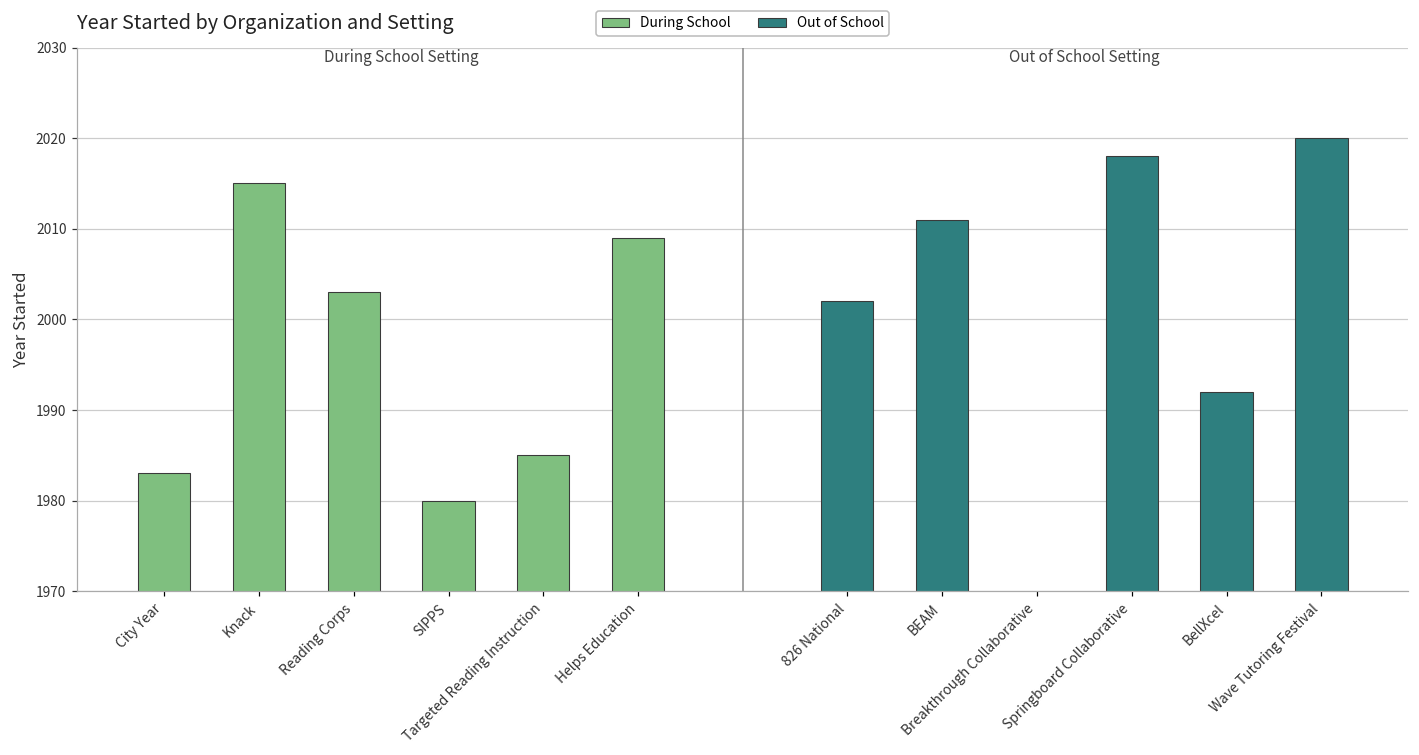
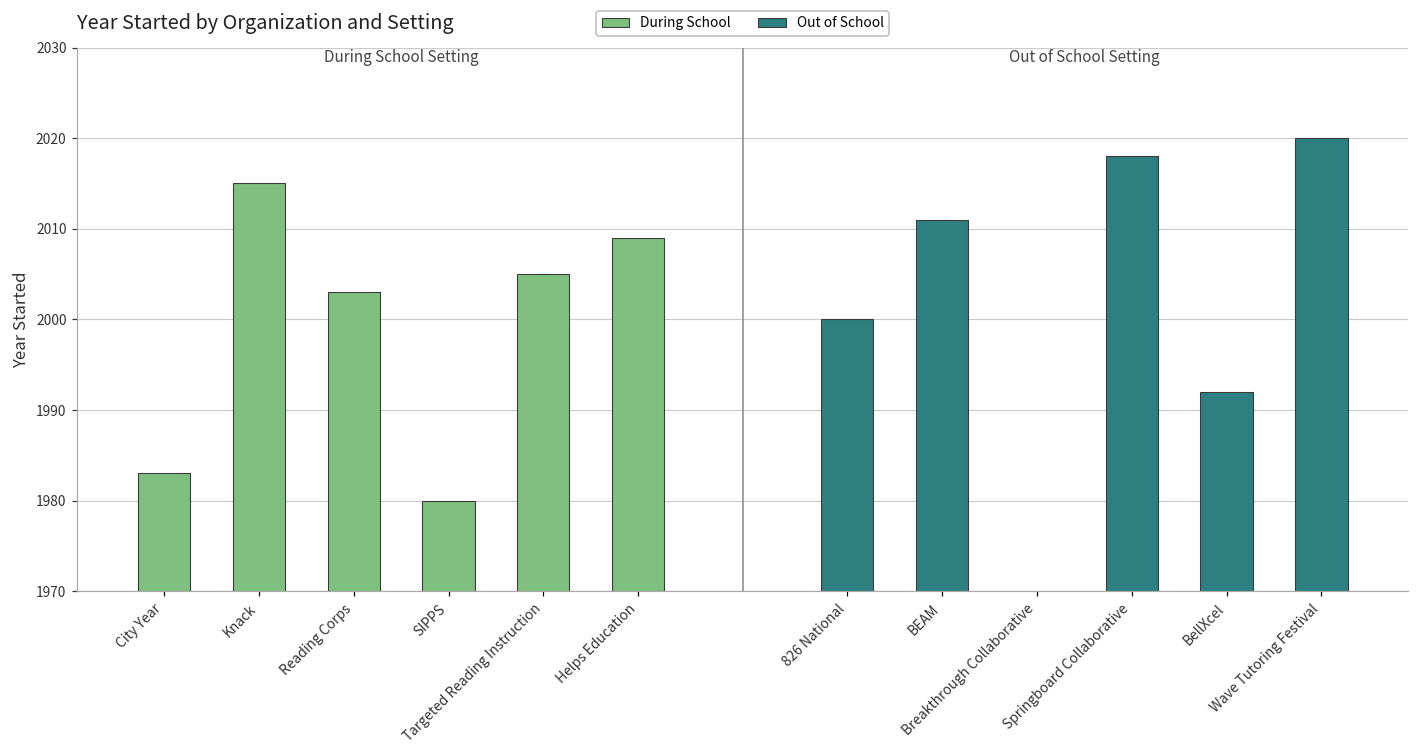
During School, Targeted Reading Instruction: 1985 -> 2005
Out of School, 826 National: 2002 -> 2000
